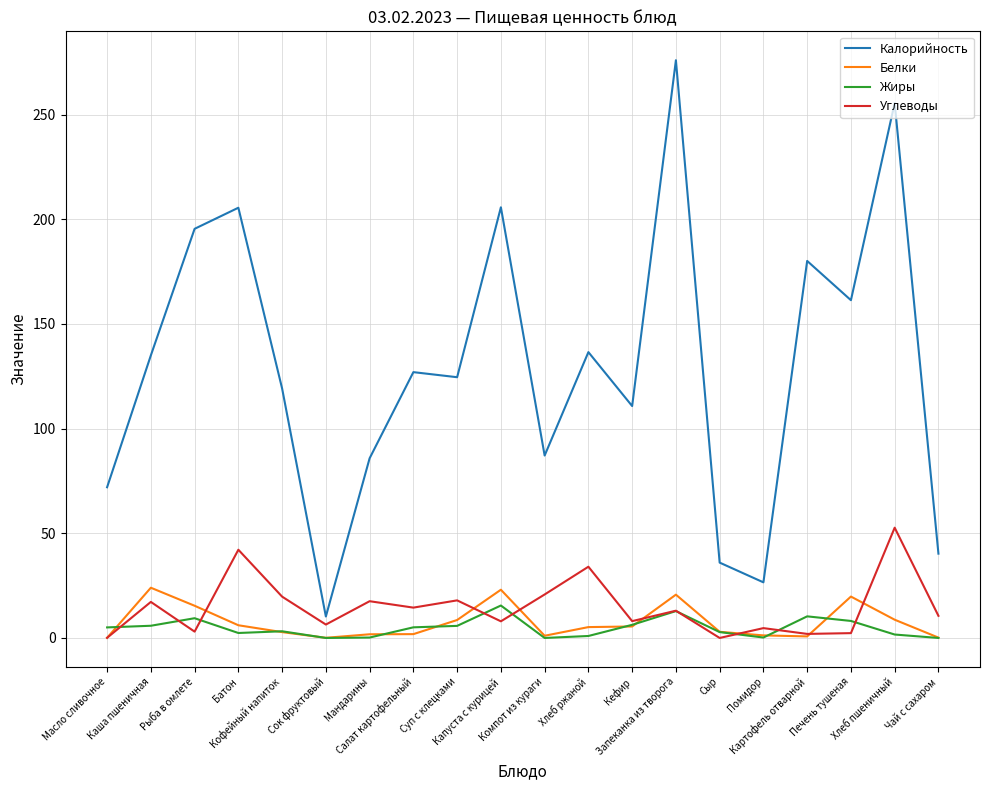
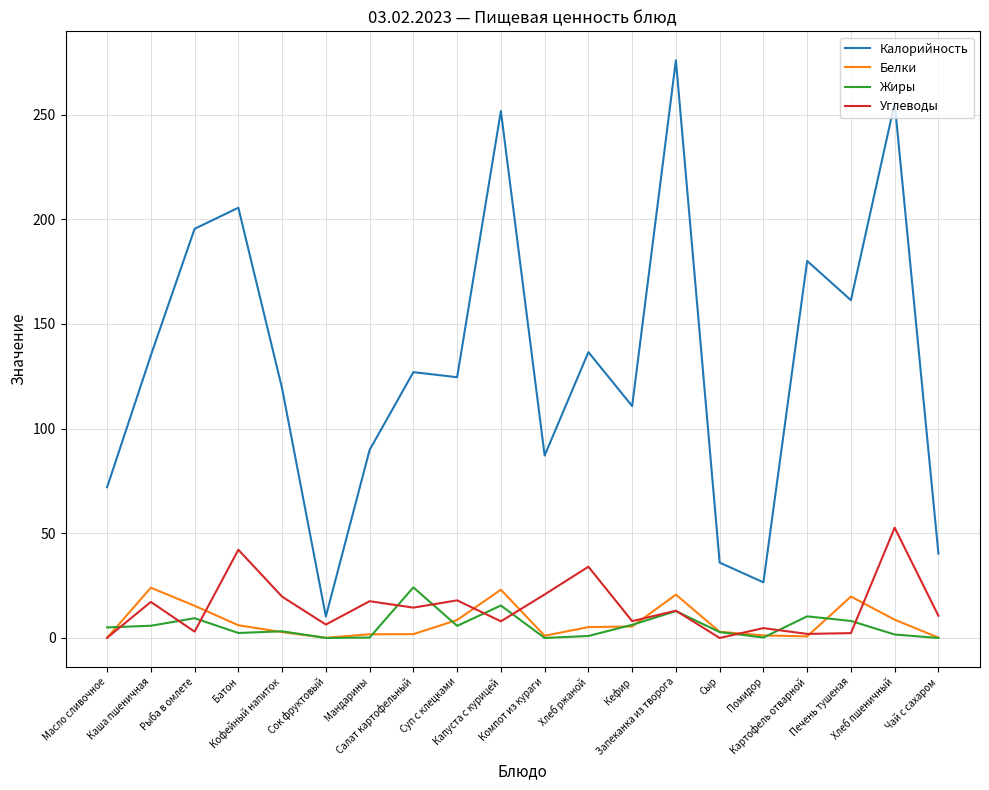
Калорийность, Мандарины: 86 -> 90
Жиры, Салат картофельный: 5 -> 24
Калорийность, Капуста с курицей: 206 -> 252
